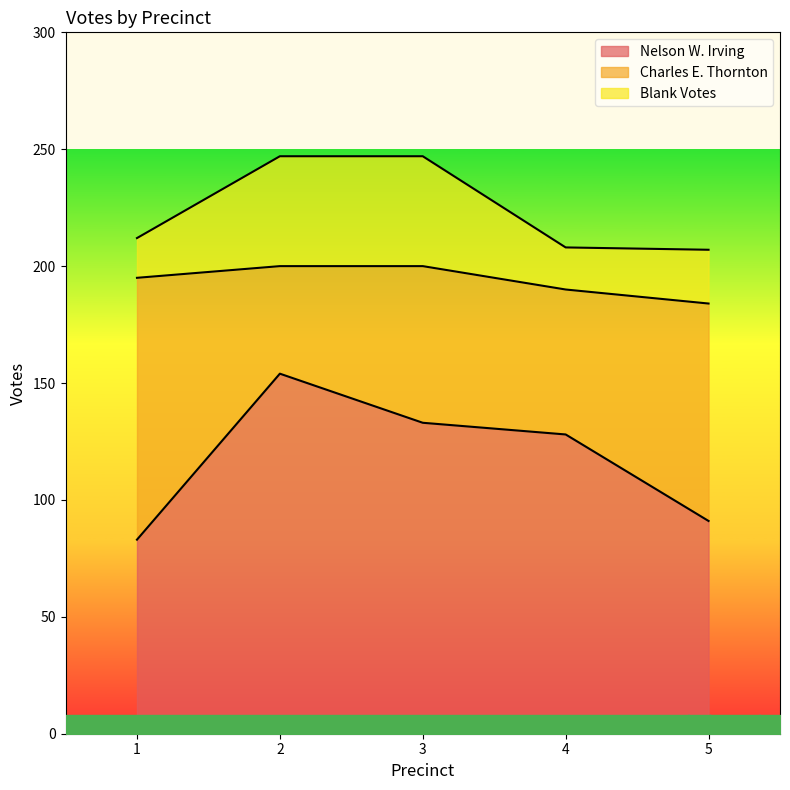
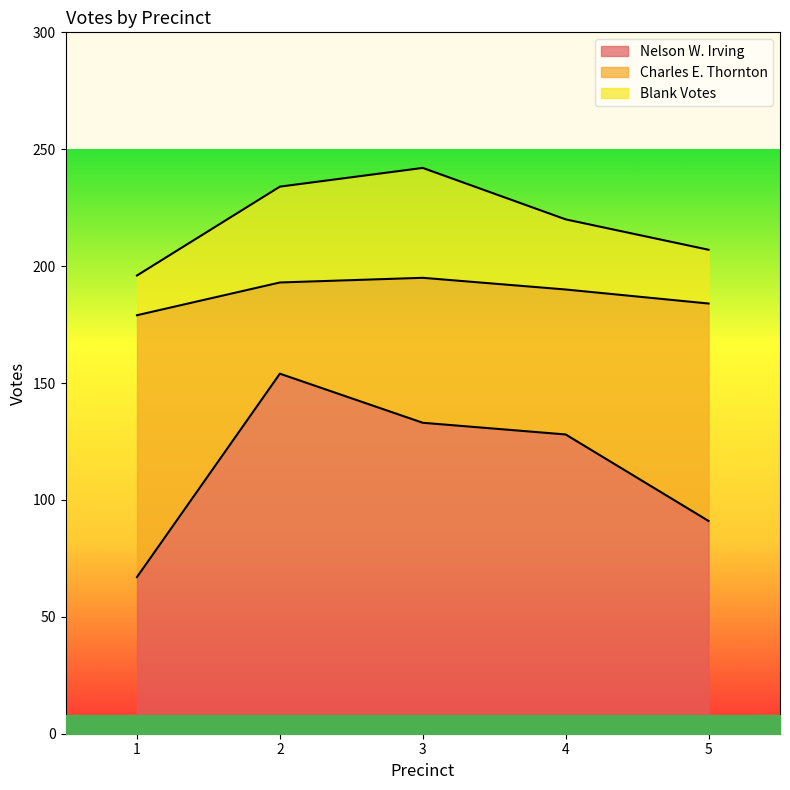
Nelson W. Irving, 1: 83 -> 67
Charles E. Thornton, 2: 46 -> 39
Blank Votes, 2: 47 -> 41
Charles E. Thornton, 3: 67 -> 62
Blank Votes, 4: 18 -> 30
